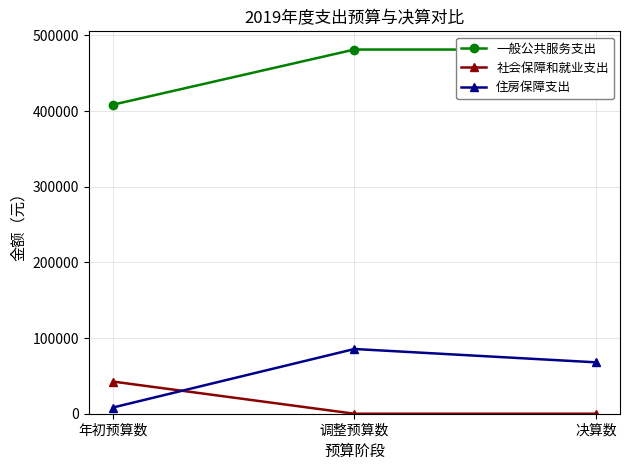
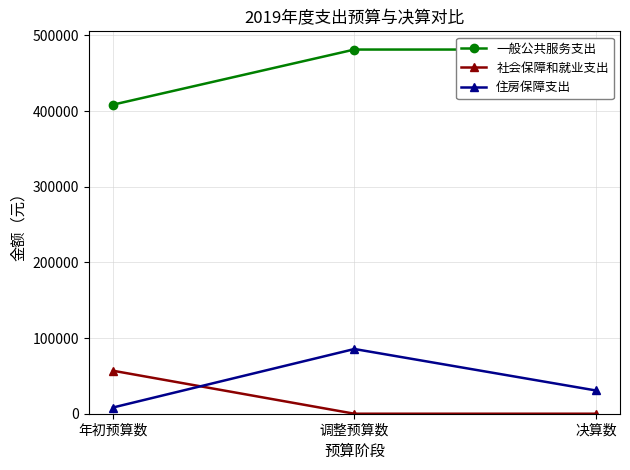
社会保障和就业支出, 年初预算数: 40000 -> 60000
住房保障支出, 决算数: 70000 -> 30000
